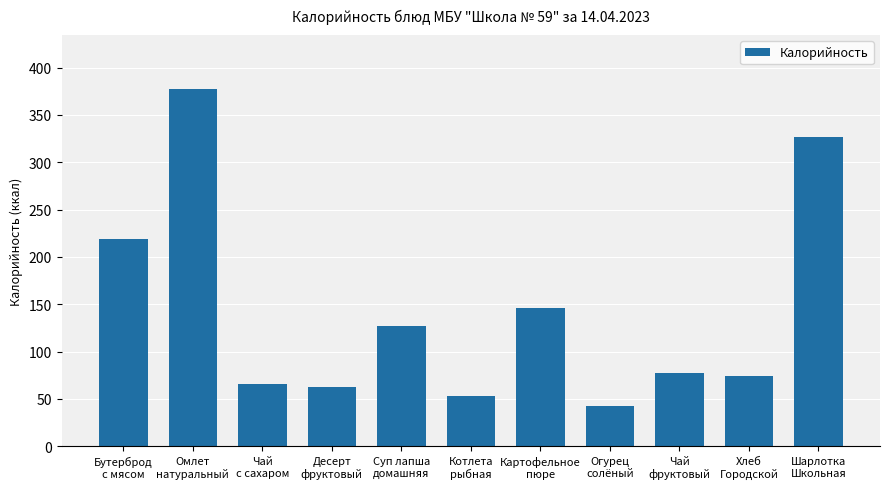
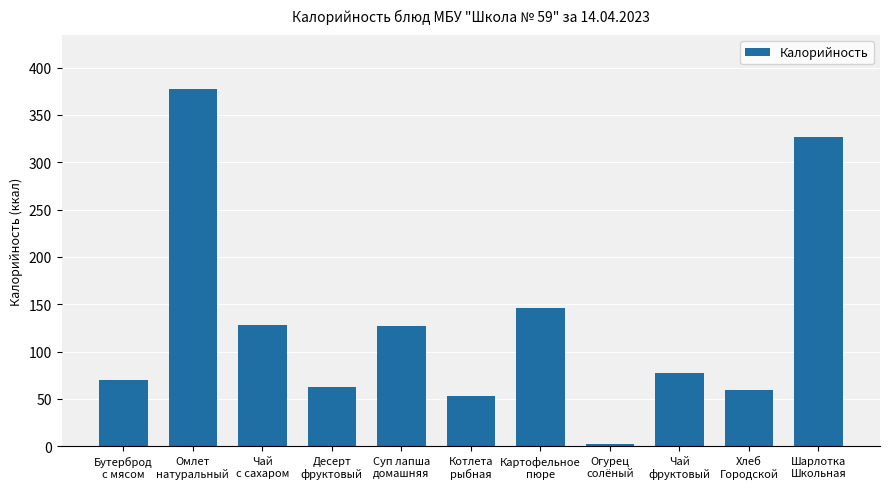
Бутерброд с мясом: 220 -> 70
Чай с сахаром: 70 -> 130
Огурец солёный: 40 -> 0
Хлеб Городской: 70 -> 60
